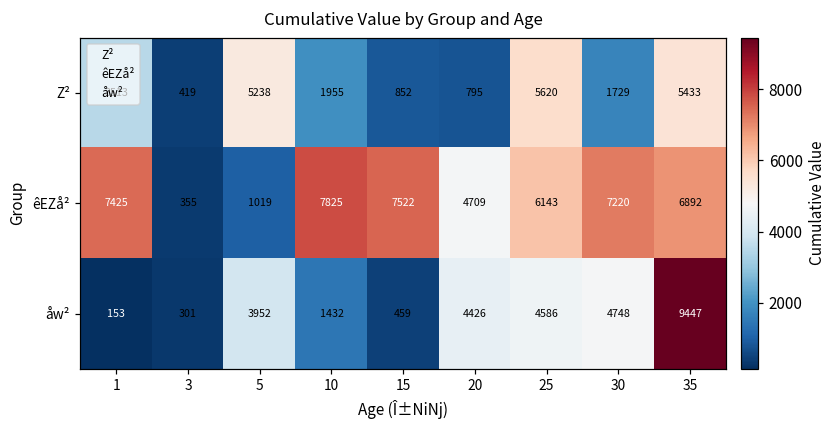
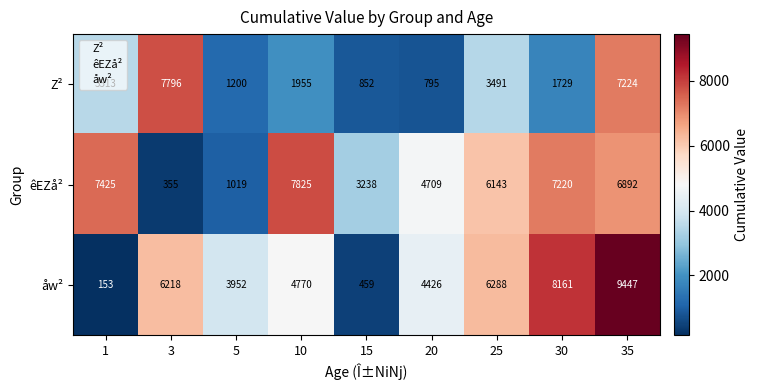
Z², 3: 419 -> 7796
Z², 5: 5238 -> 1200
Z², 25: 5620 -> 3491
Z², 35: 5433 -> 7224
êEZå², 15: 7522 -> 3238
åw², 3: 301 -> 6218
åw², 10: 1432 -> 4770
åw², 25: 4586 -> 6288
åw², 30: 4748 -> 8161
